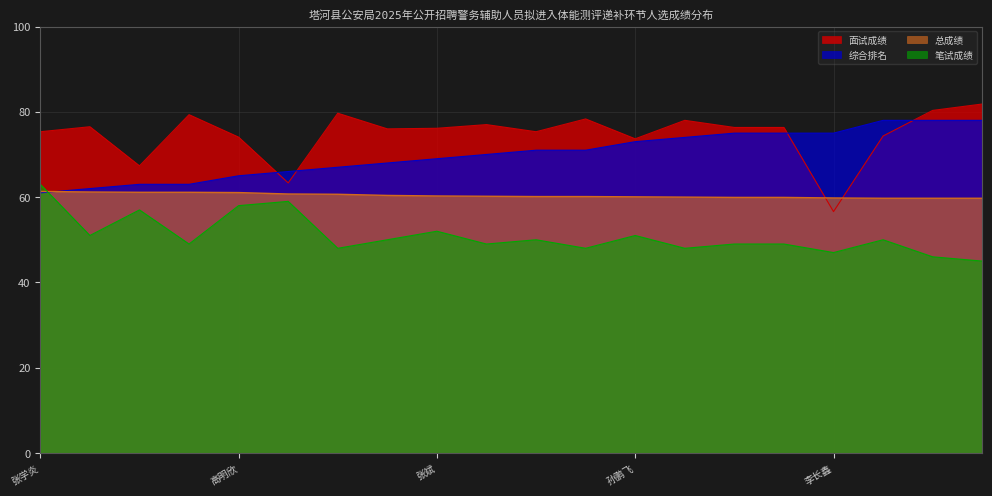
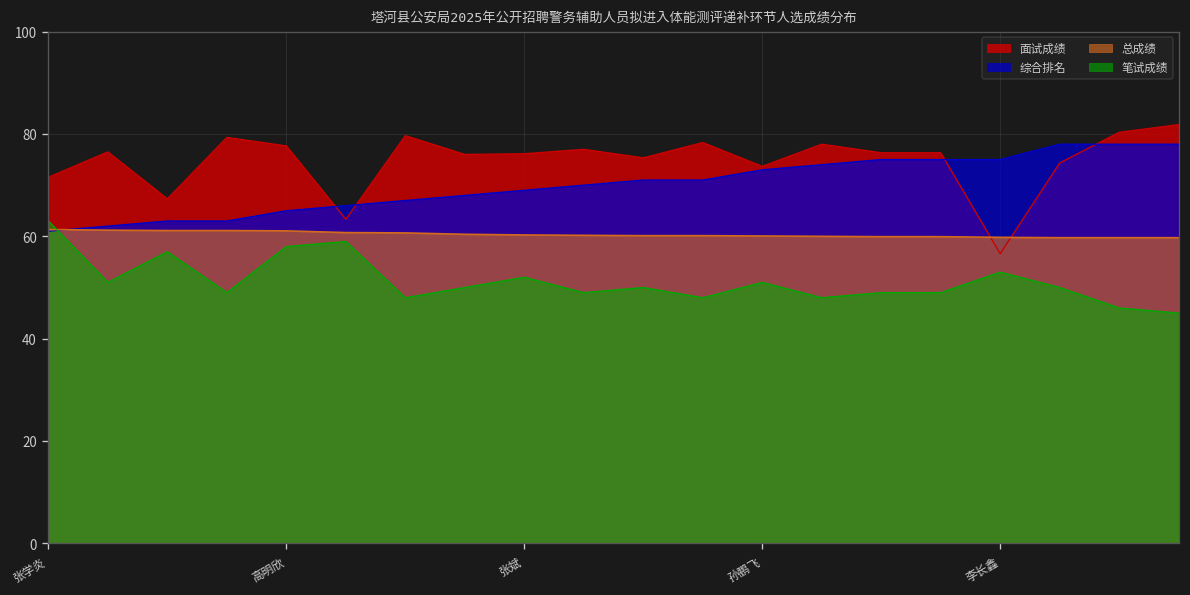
面试成绩, 张学炎: 75 -> 72
面试成绩, 高明欣: 74 -> 78
笔试成绩, 李长鑫: 47 -> 53
